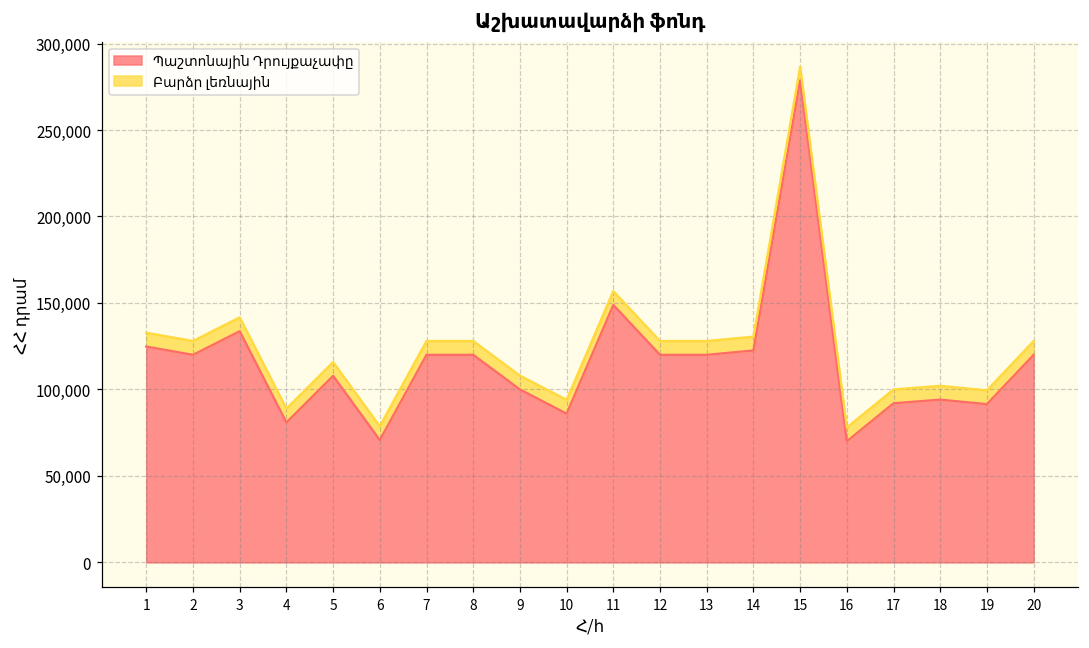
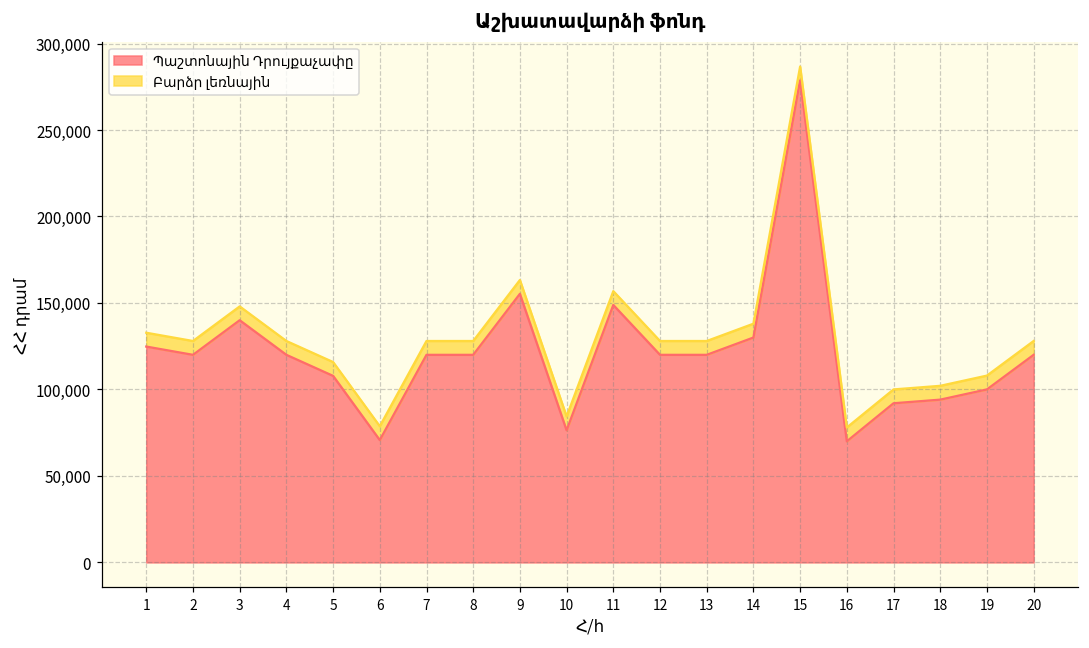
Պաշտոնային Դրույքաչափը, 3: 134,000 -> 140,000
Պաշտոնային Դրույքաչափը, 4: 81,000 -> 120,000
Պաշտոնային Դրույքաչափը, 9: 100,000 -> 155,000
Պաշտոնային Դրույքաչափը, 10: 86,000 -> 76,000
Պաշտոնային Դրույքաչափը, 14: 123,000 -> 130,000
Պաշտոնային Դրույքաչափը, 19: 91,000 -> 100,000
